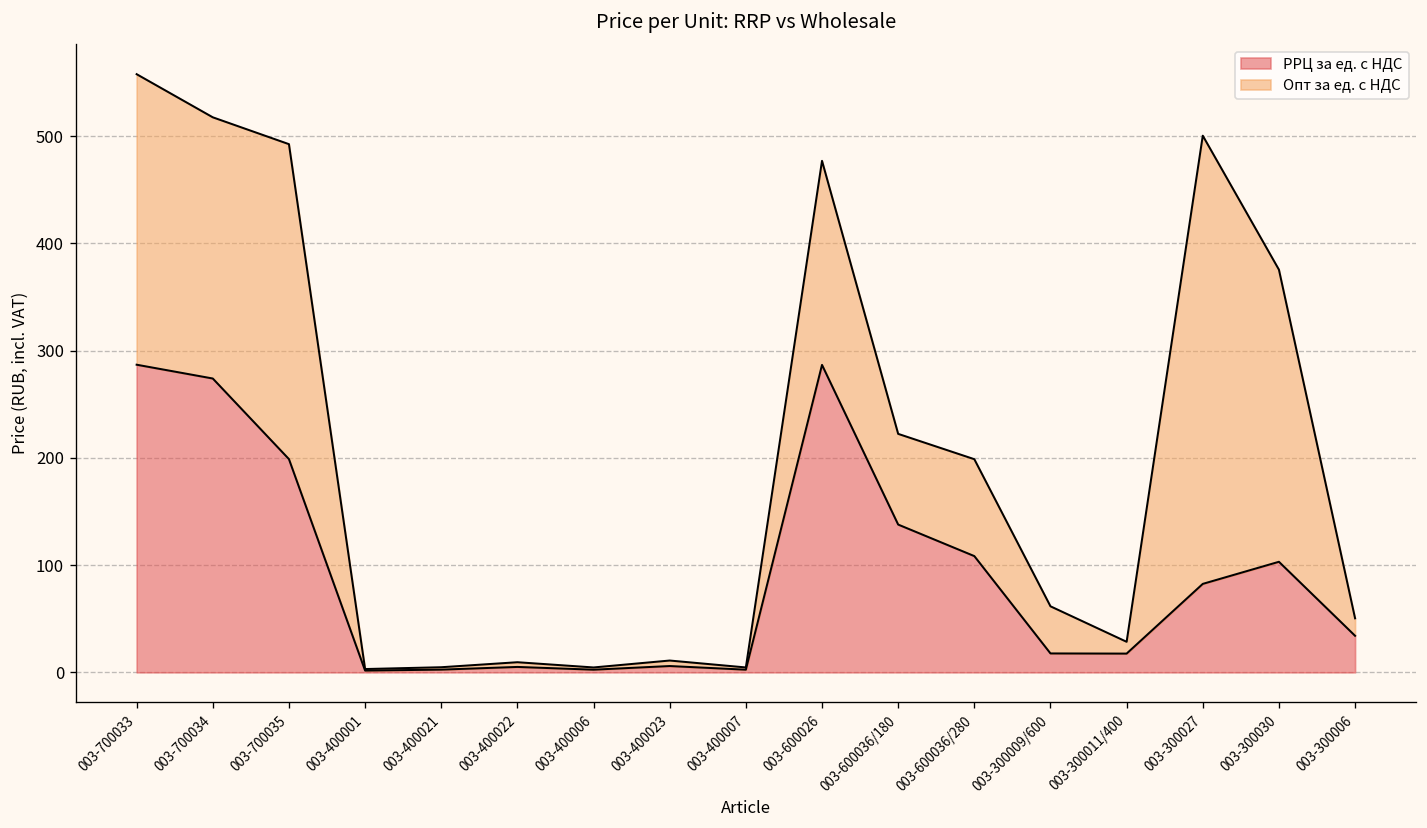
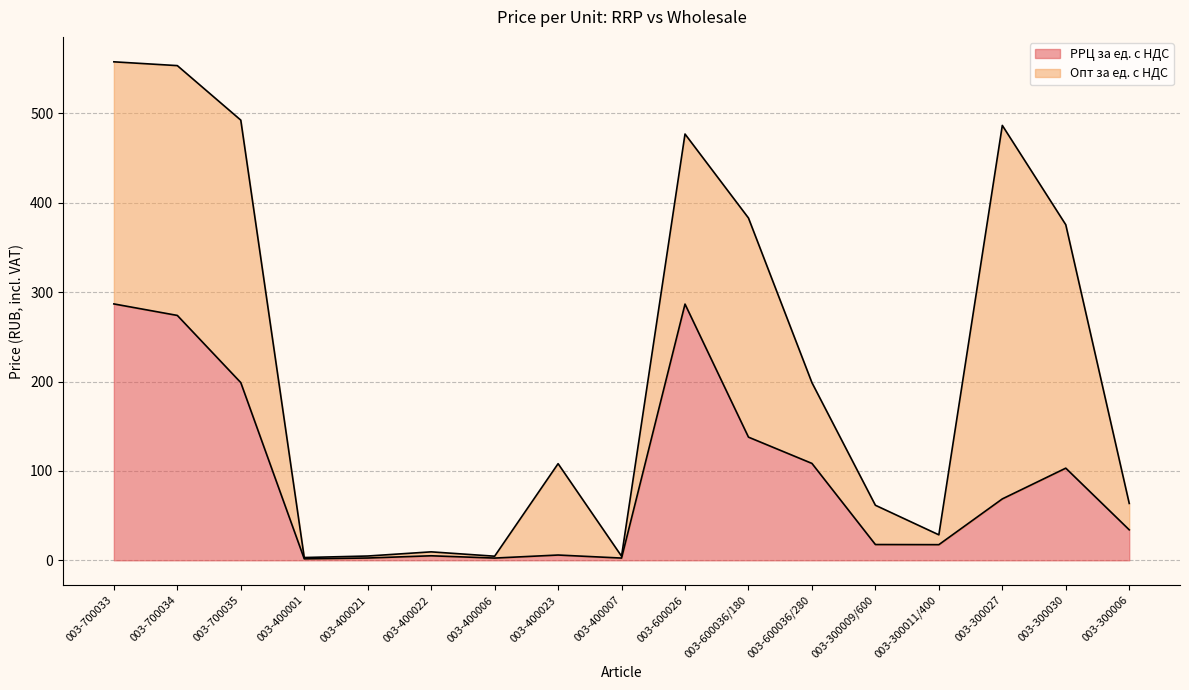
Опт за ед. с НДС, 003-700034: 240 -> 280
Опт за ед. с НДС, 003-400023: 10 -> 100
Опт за ед. с НДС, 003-600036/180: 80 -> 250
РРЦ за ед. с НДС, 003-300027: 80 -> 70
Опт за ед. с НДС, 003-300006: 20 -> 30
